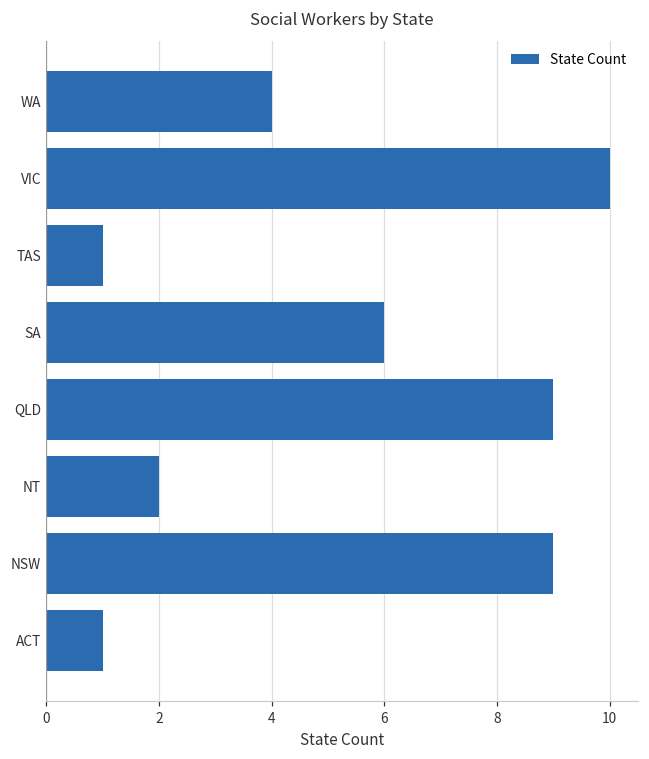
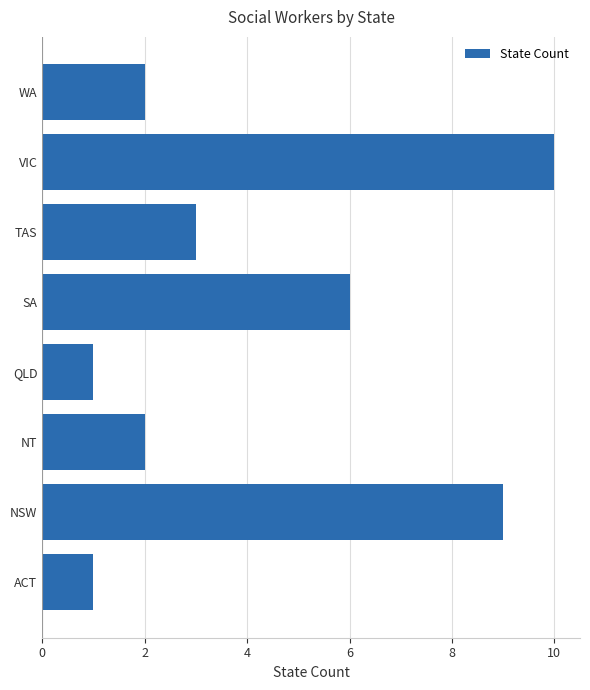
WA: 4 -> 2
TAS: 1 -> 3
QLD: 9 -> 1
